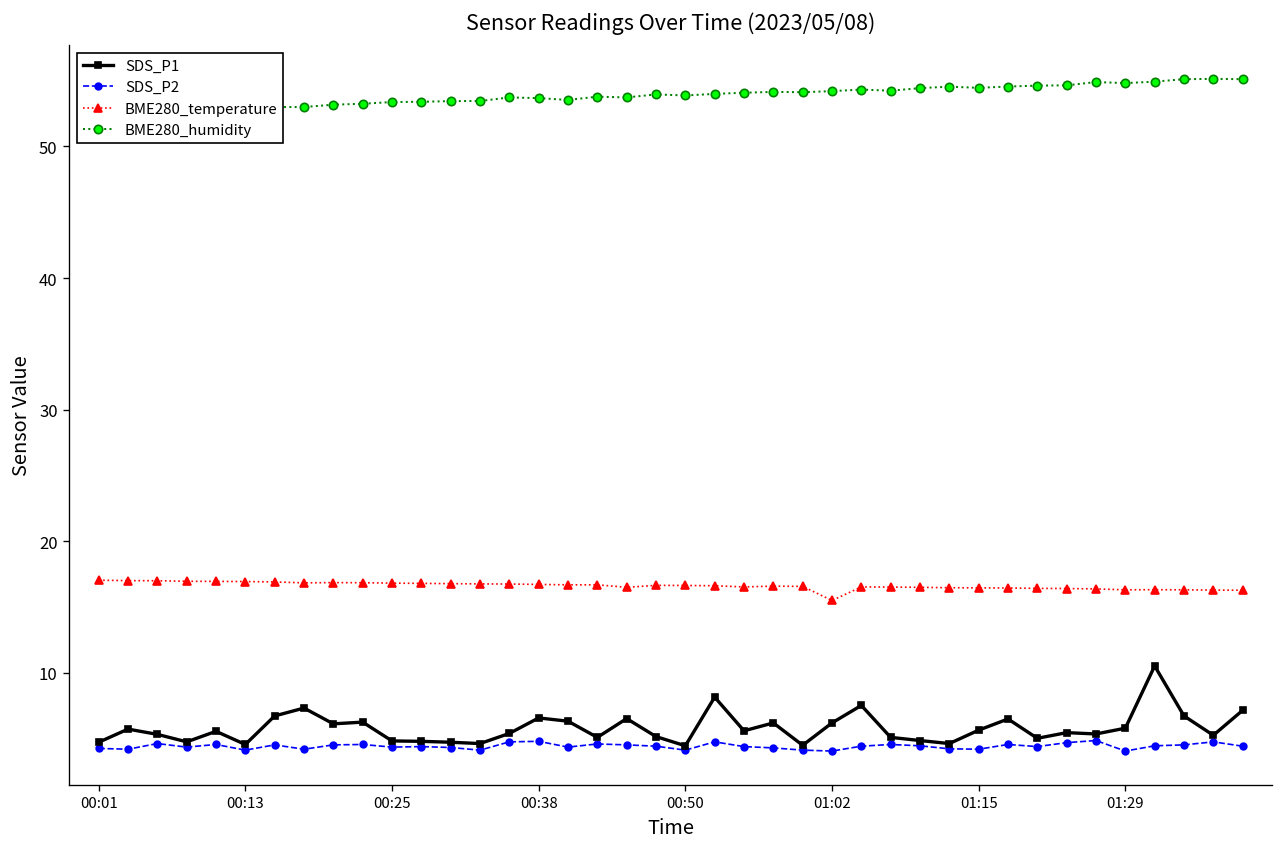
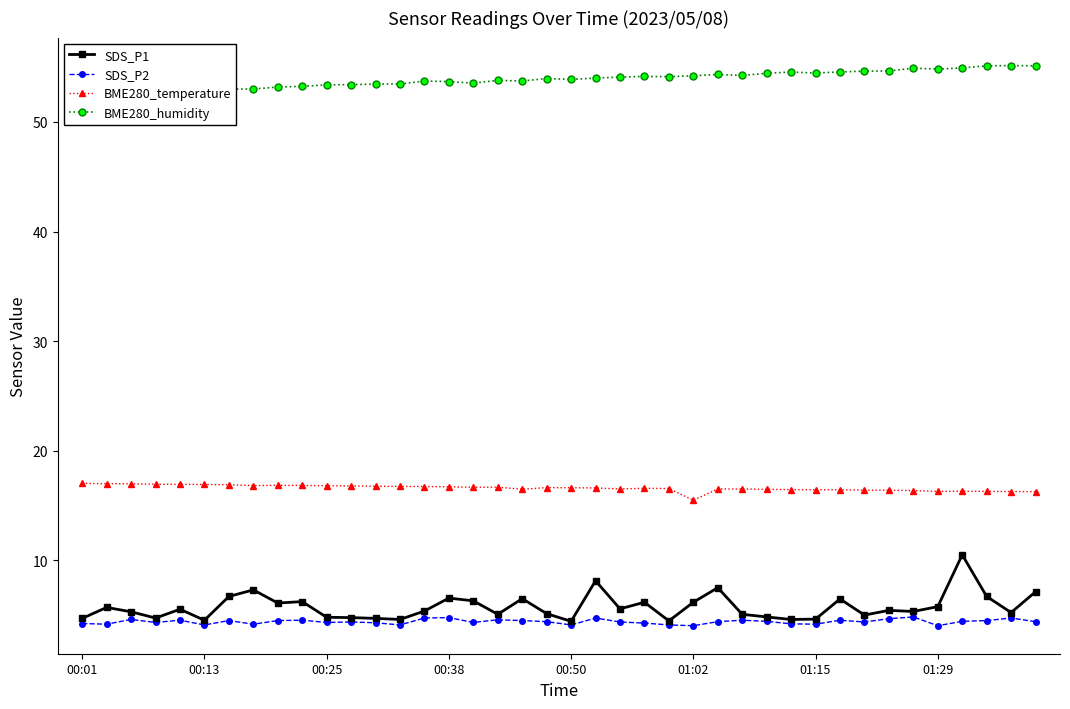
SDS_P1, 01:15: 5.6 -> 4.6
